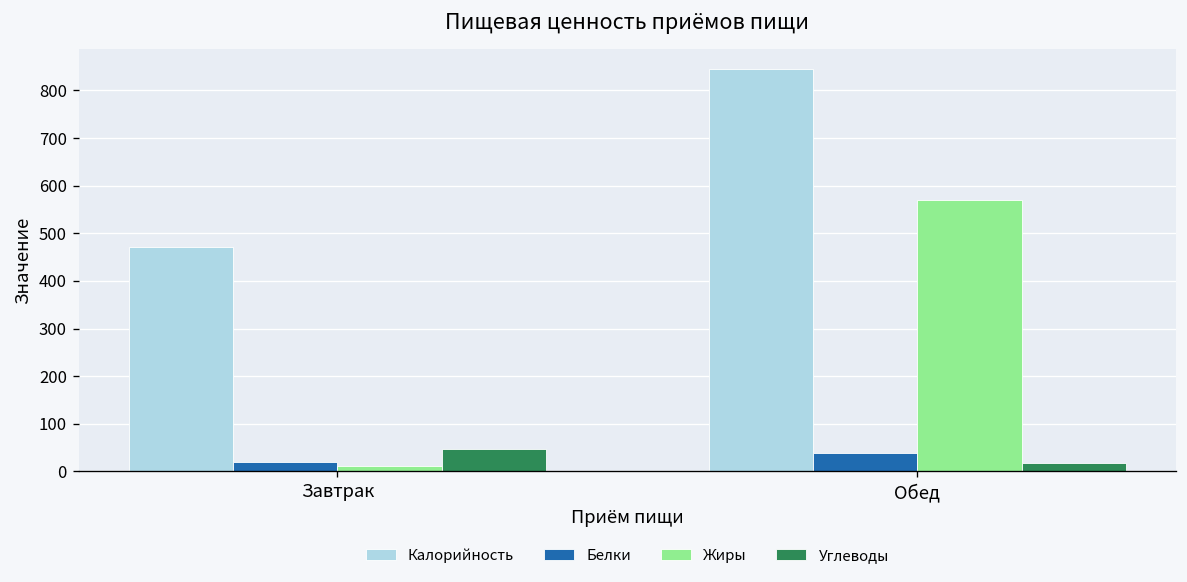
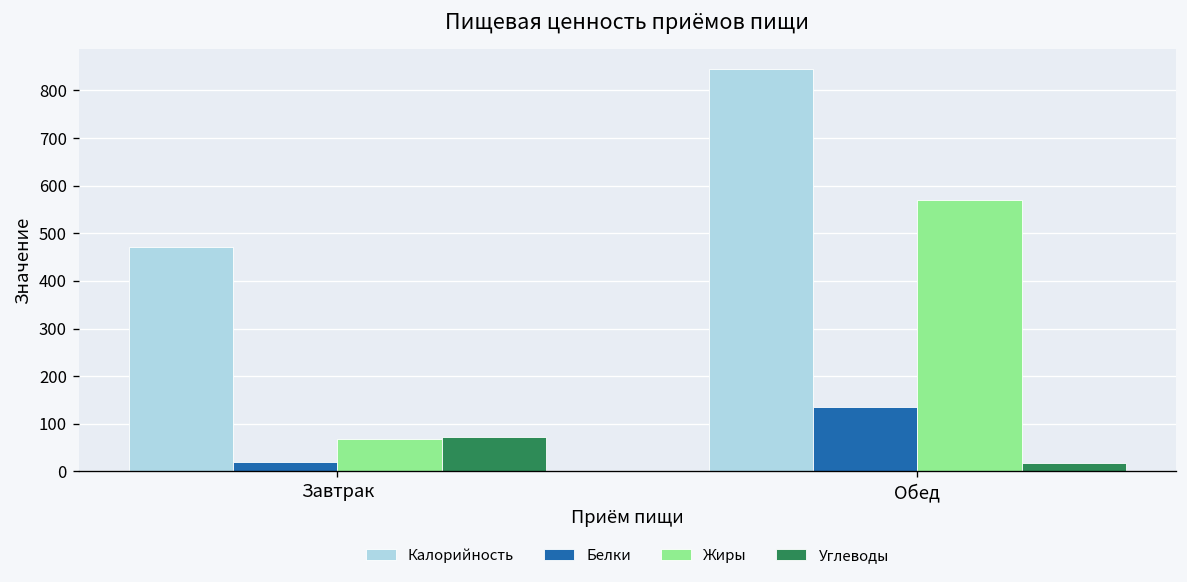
Жиры, Завтрак: 10 -> 70
Углеводы, Завтрак: 50 -> 70
Белки, Обед: 40 -> 140
